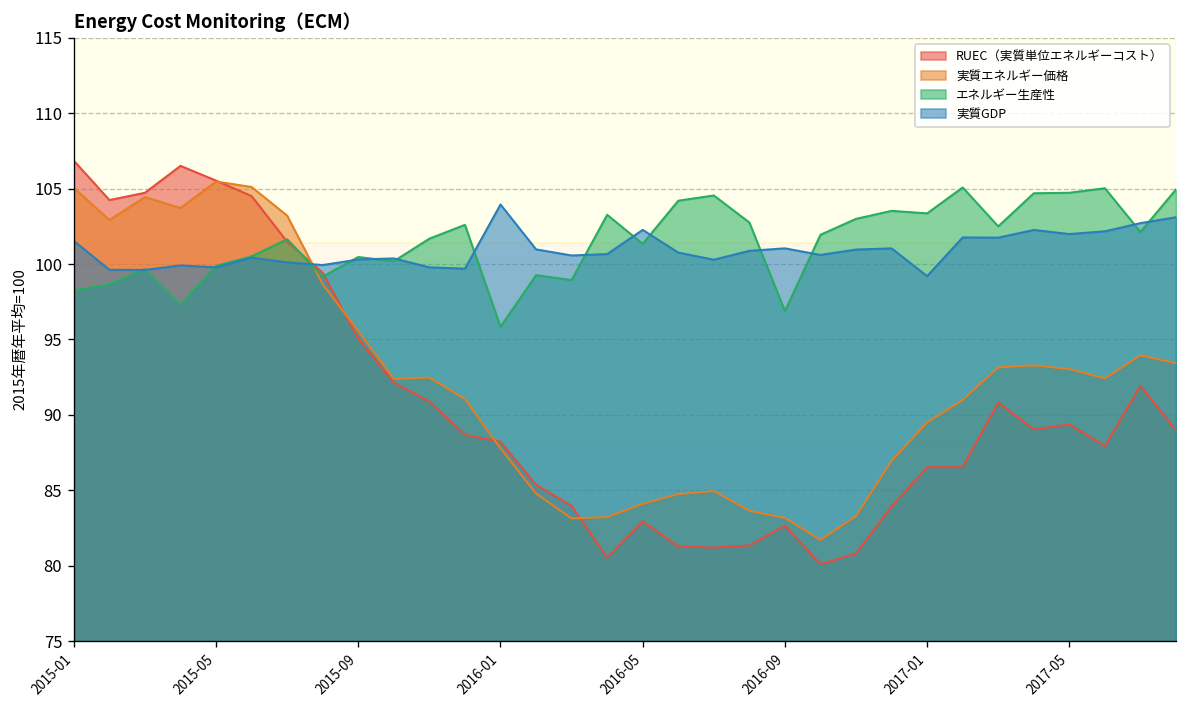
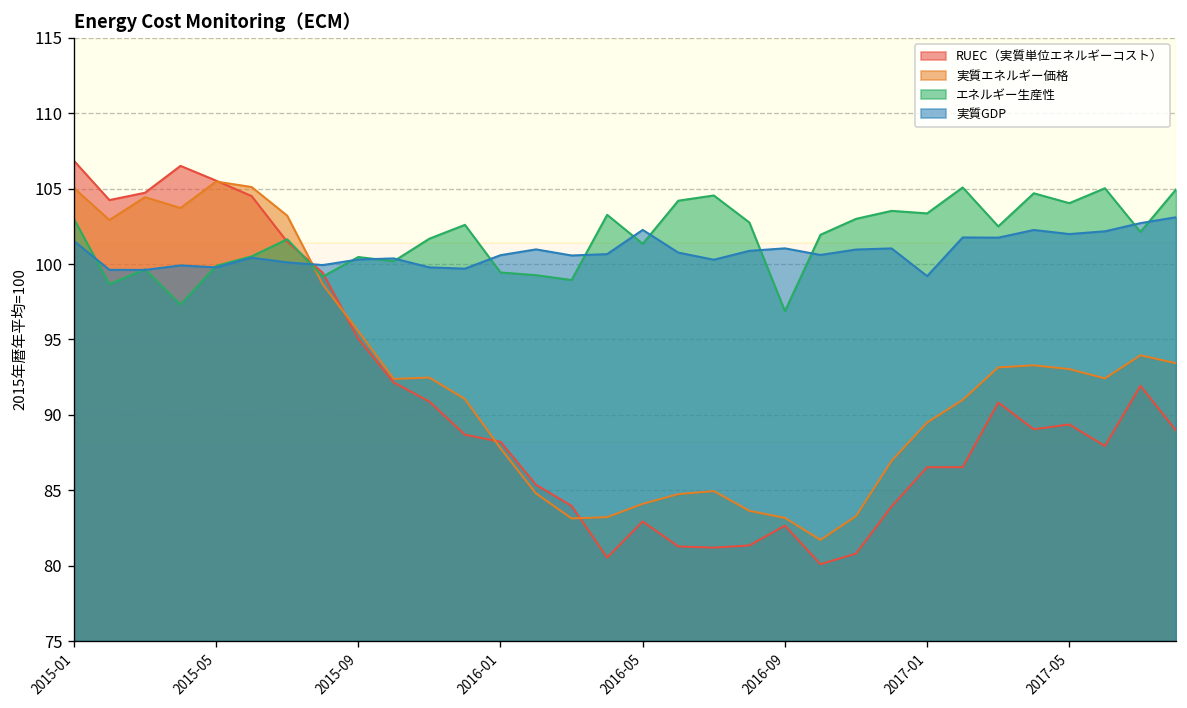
エネルギー生産性, 2015-01: 98.2 -> 103.0
エネルギー生産性, 2016-01: 95.8 -> 99.4
実質GDP, 2016-01: 103.9 -> 100.6
エネルギー生産性, 2017-05: 104.7 -> 104.0
